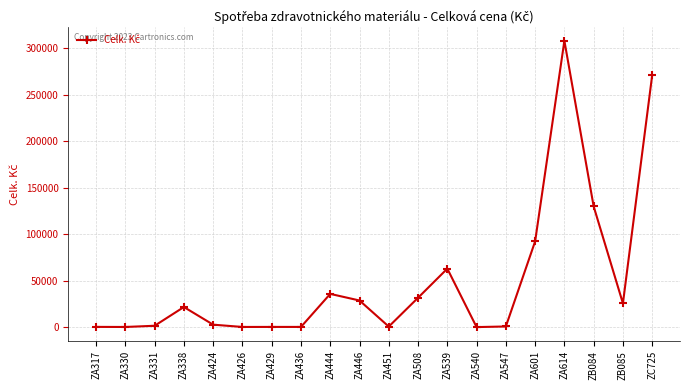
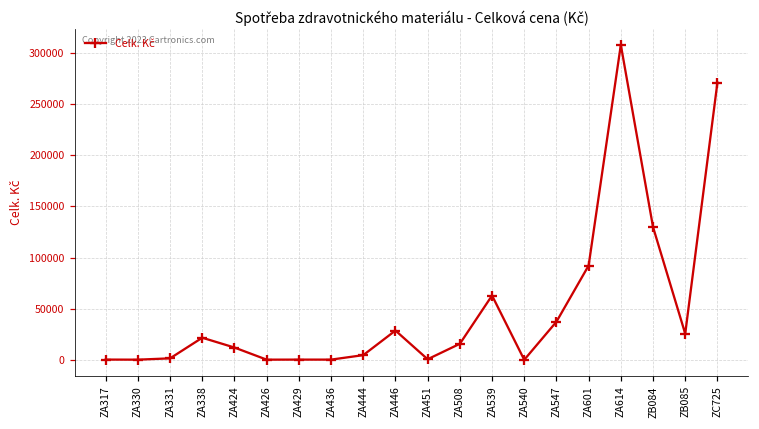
ZA424: 0 -> 10000
ZA444: 40000 -> 0
ZA508: 30000 -> 20000
ZA547: 0 -> 40000
